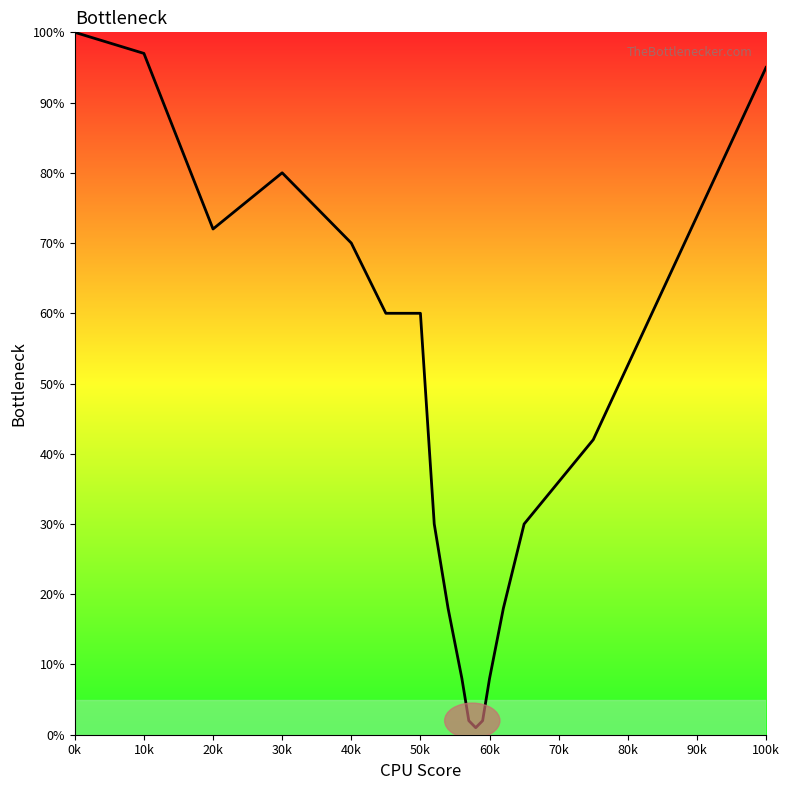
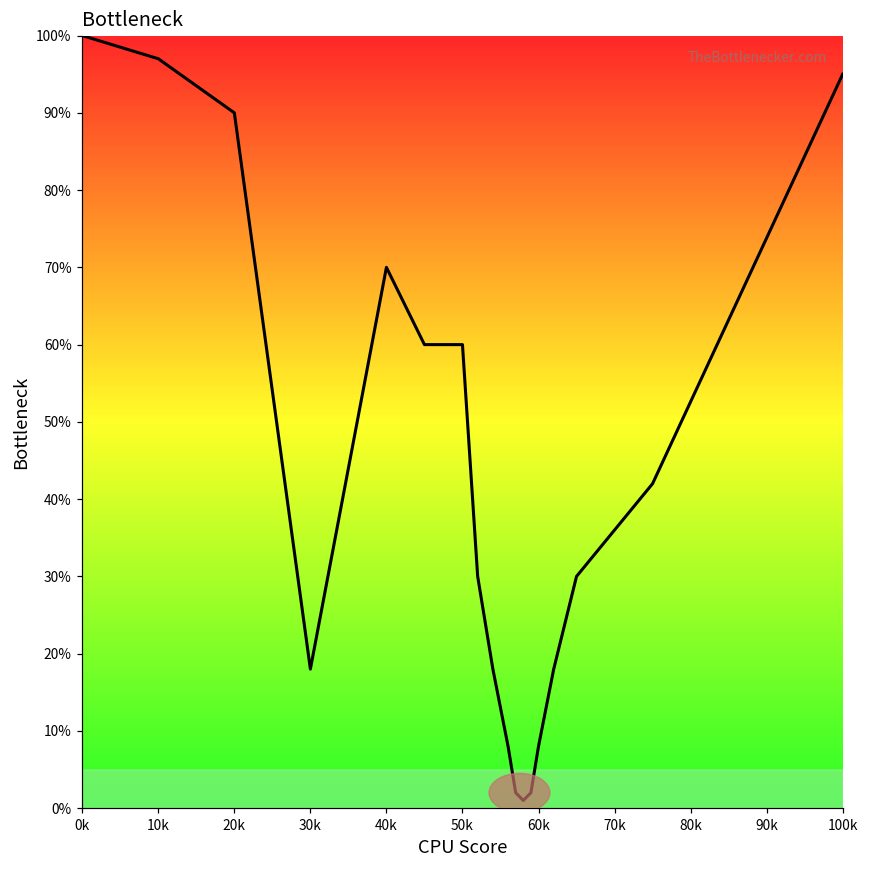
20k: 72% -> 90%
30k: 80% -> 18%
